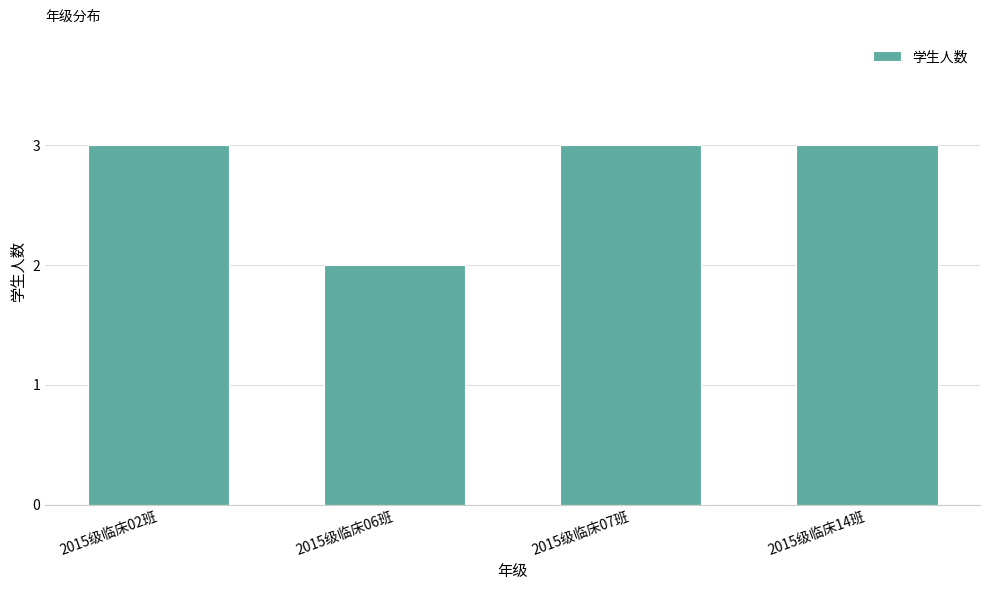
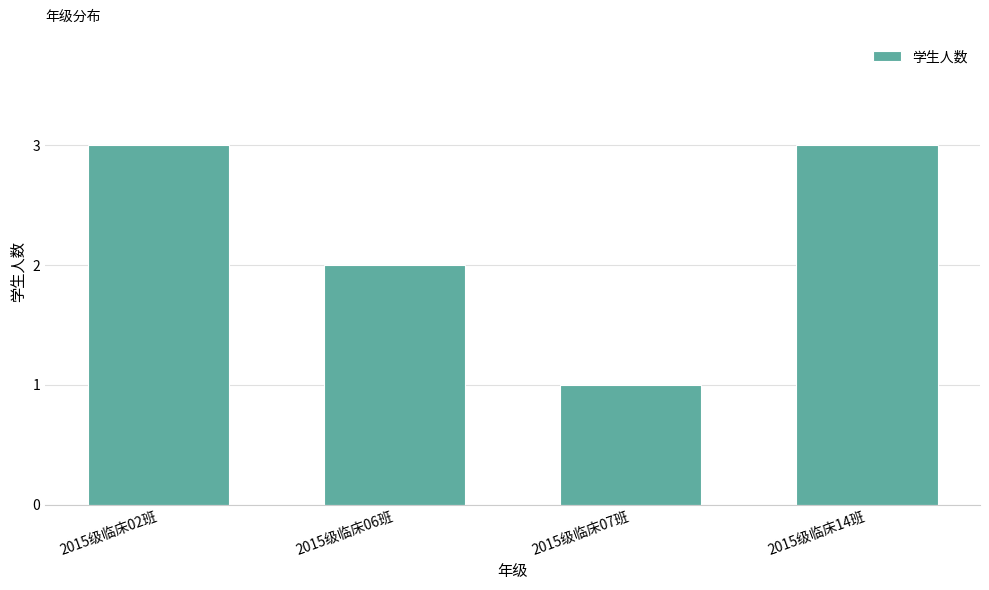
2015级临床07班: 3 -> 1
